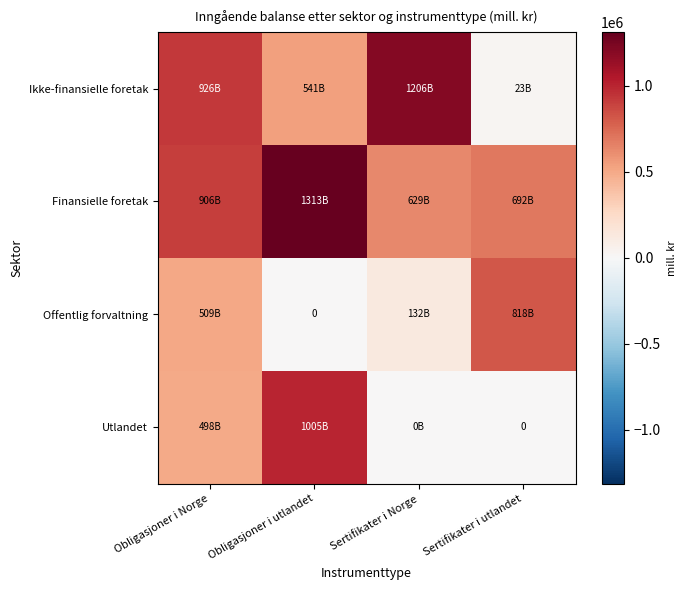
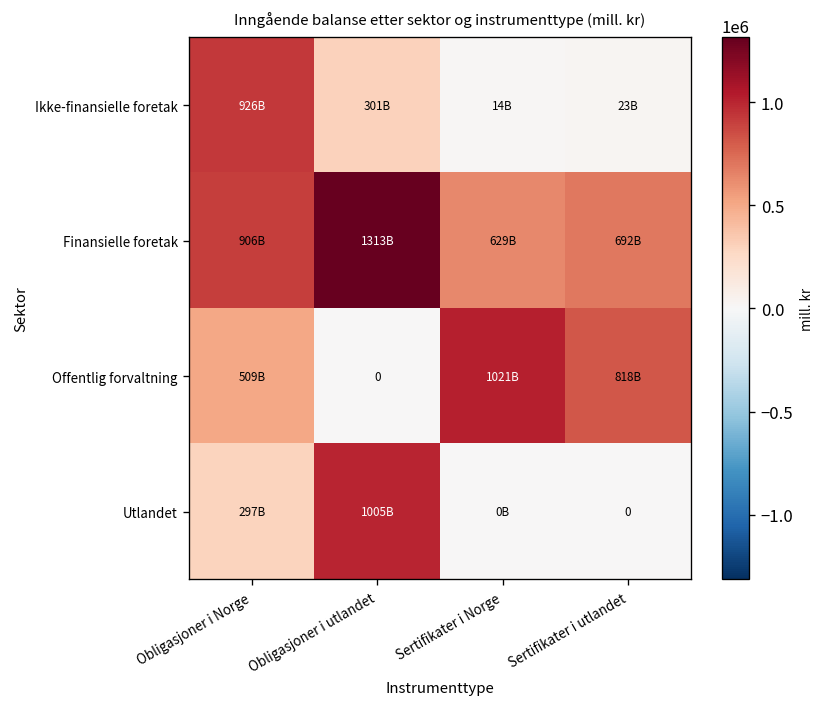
Ikke-finansielle foretak, Obligasjoner i utlandet: 541B -> 301B
Ikke-finansielle foretak, Sertifikater i Norge: 1206B -> 14B
Offentlig forvaltning, Sertifikater i Norge: 132B -> 1021B
Utlandet, Obligasjoner i Norge: 498B -> 297B
